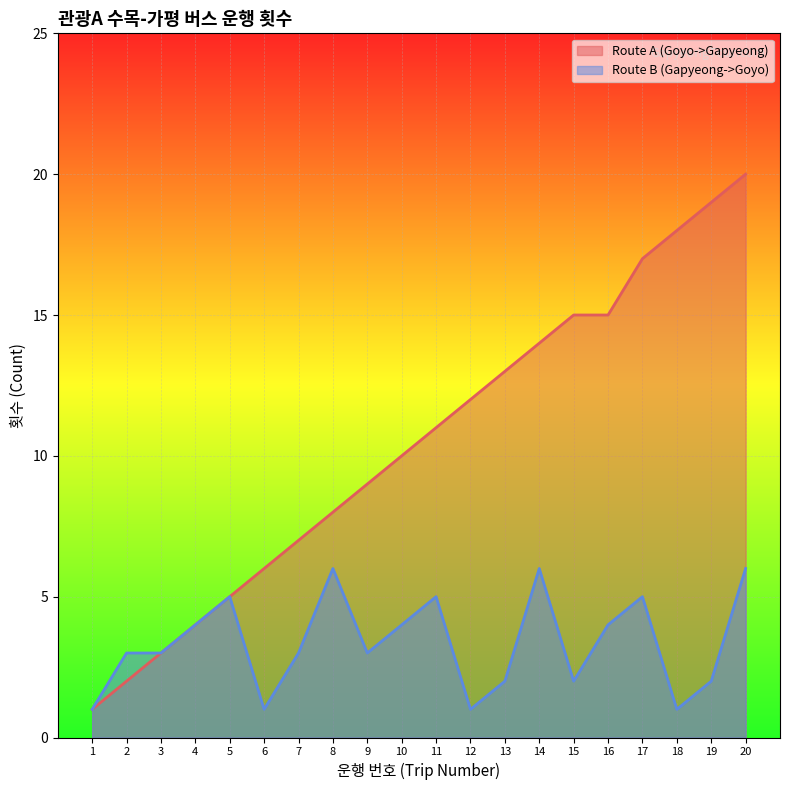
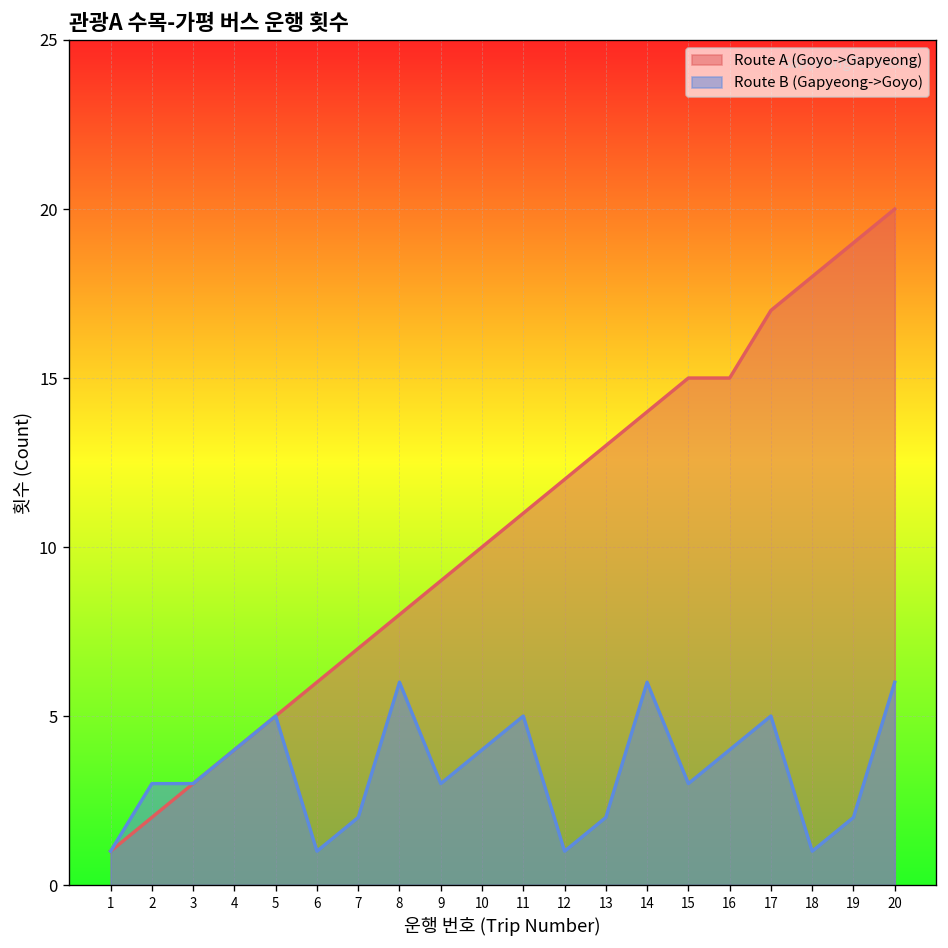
Route B (Gapyeong->Goyo), 7: 3 -> 2
Route B (Gapyeong->Goyo), 15: 2 -> 3
